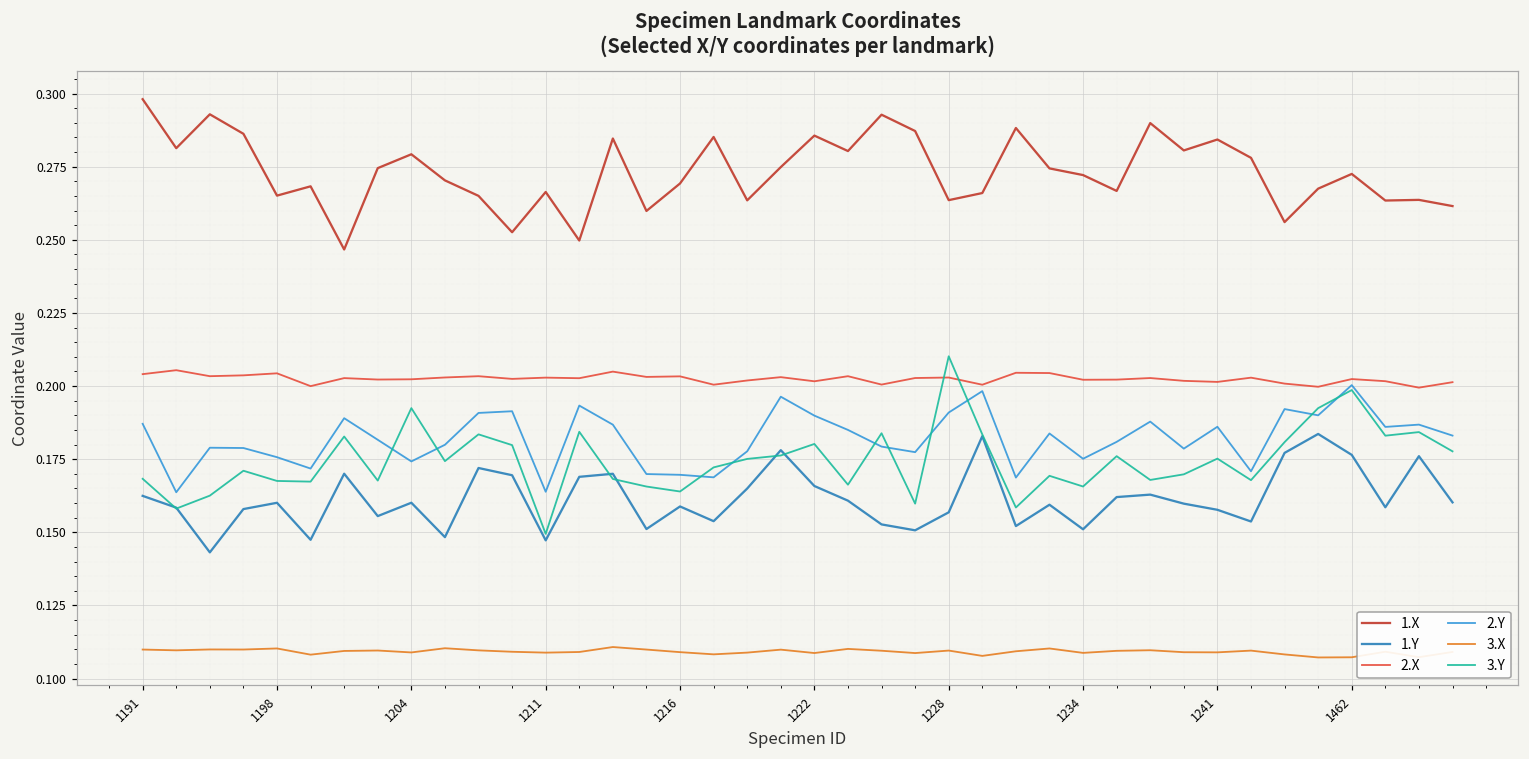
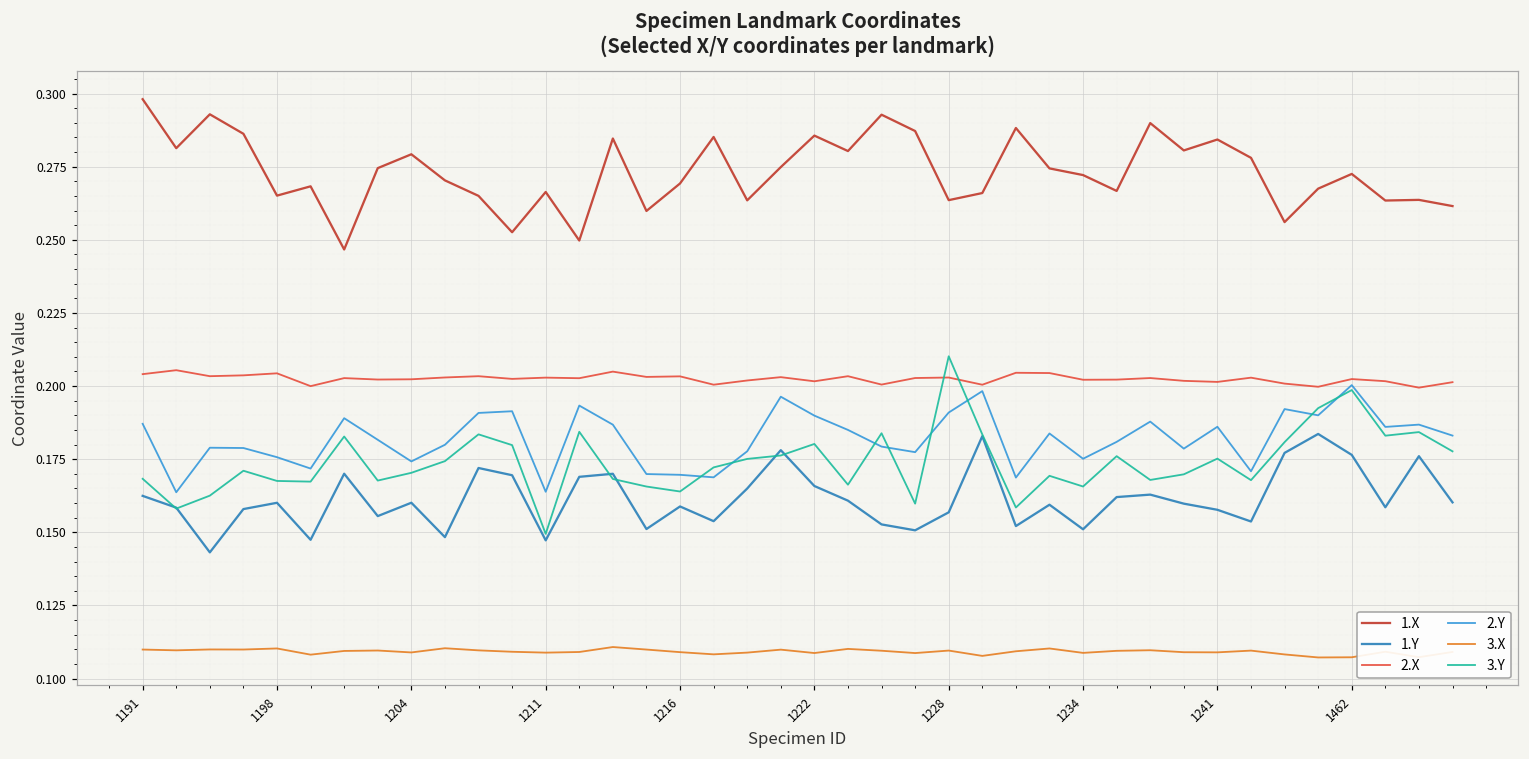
3.Y, 1204: 0.192 -> 0.170
